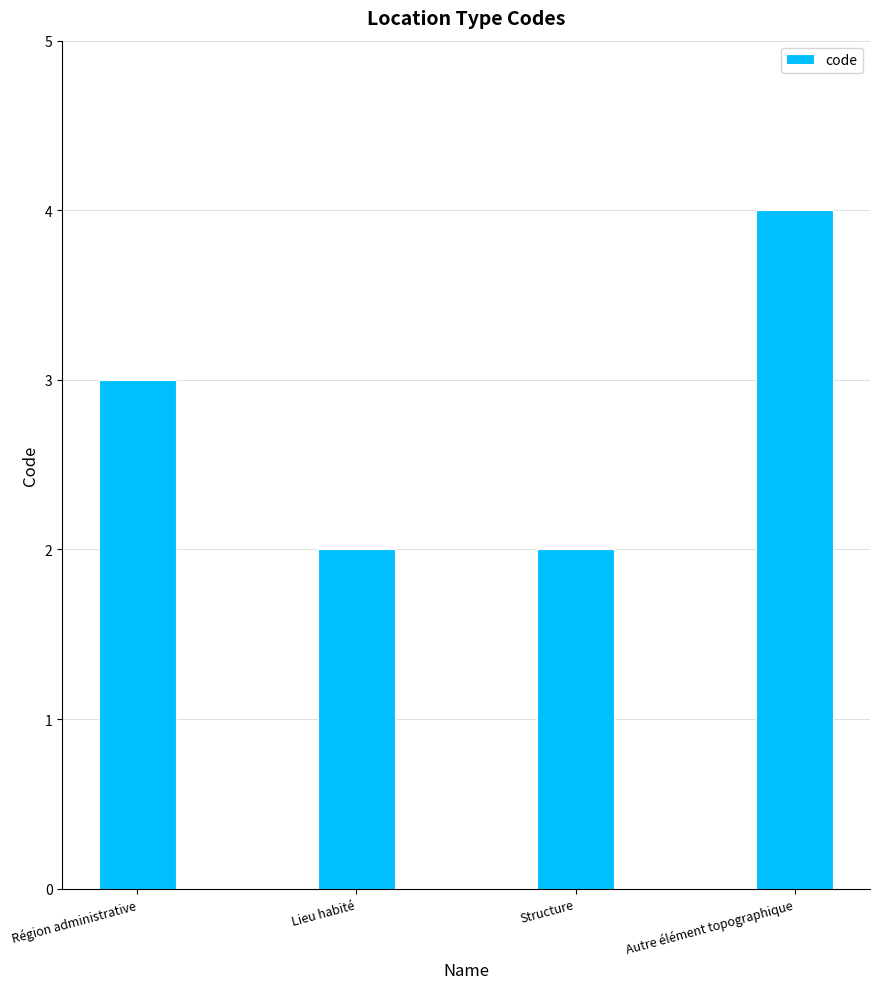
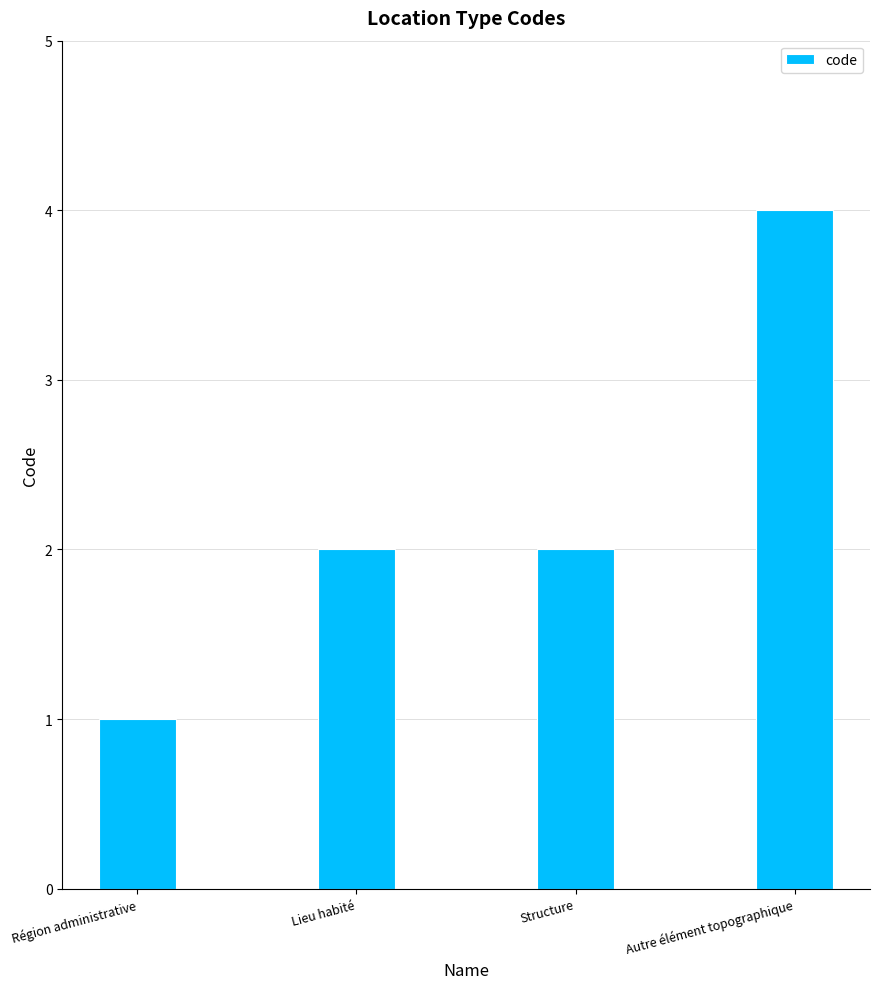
Région administrative: 3 -> 1
